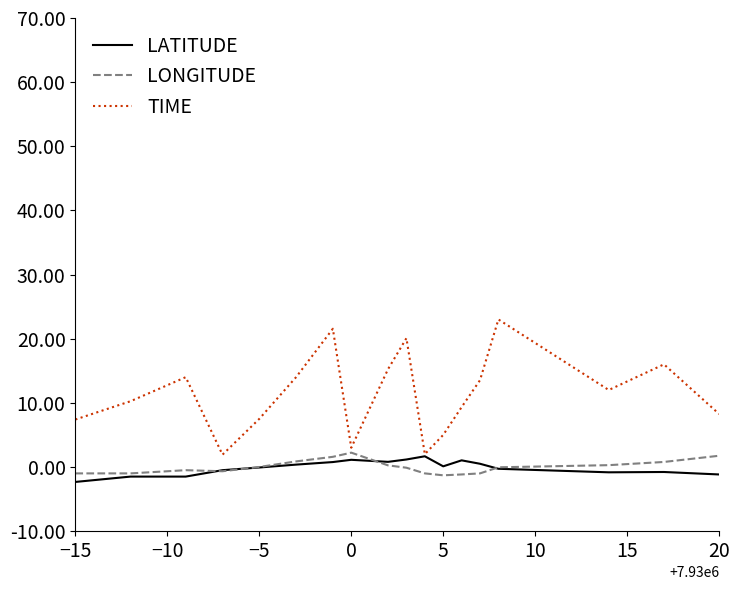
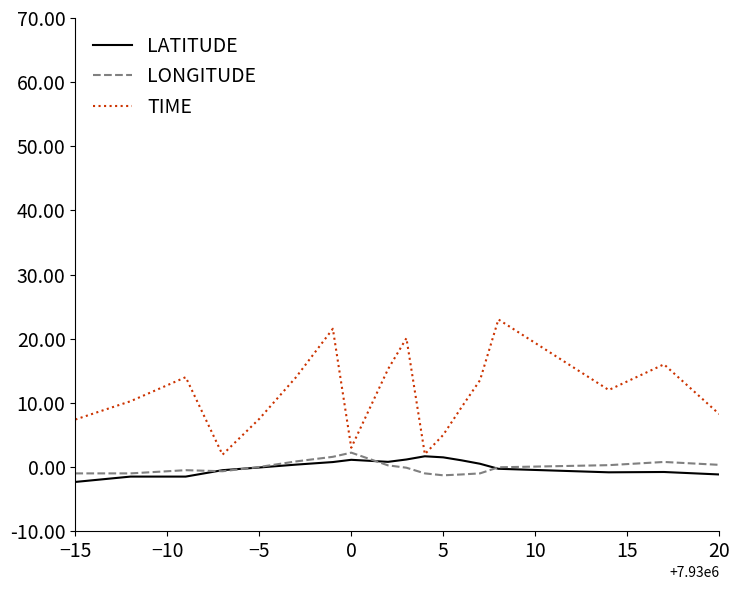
LATITUDE, 5: 0 -> 2
LONGITUDE, 20: 2 -> 0
